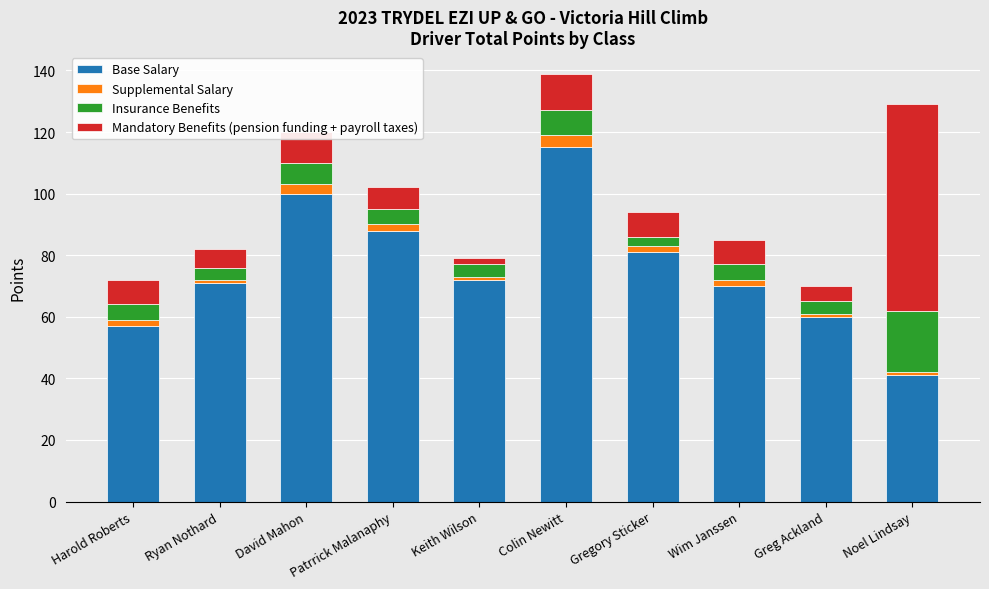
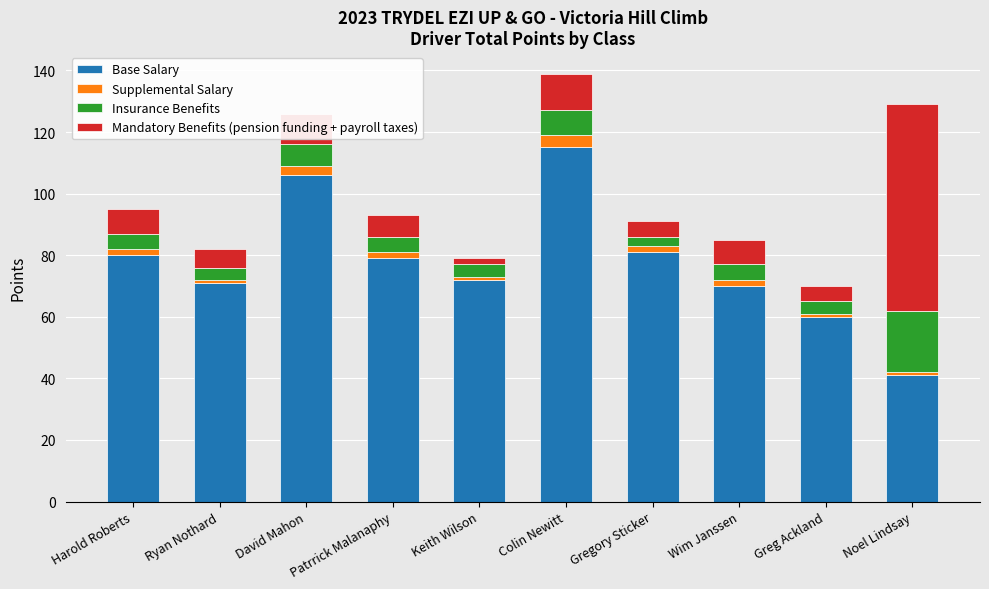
Base Salary, Harold Roberts: 57 -> 80
Base Salary, David Mahon: 100 -> 106
Base Salary, Patrrick Malanaphy: 88 -> 79
Mandatory Benefits (pension funding + payroll taxes), Gregory Sticker: 8 -> 5
